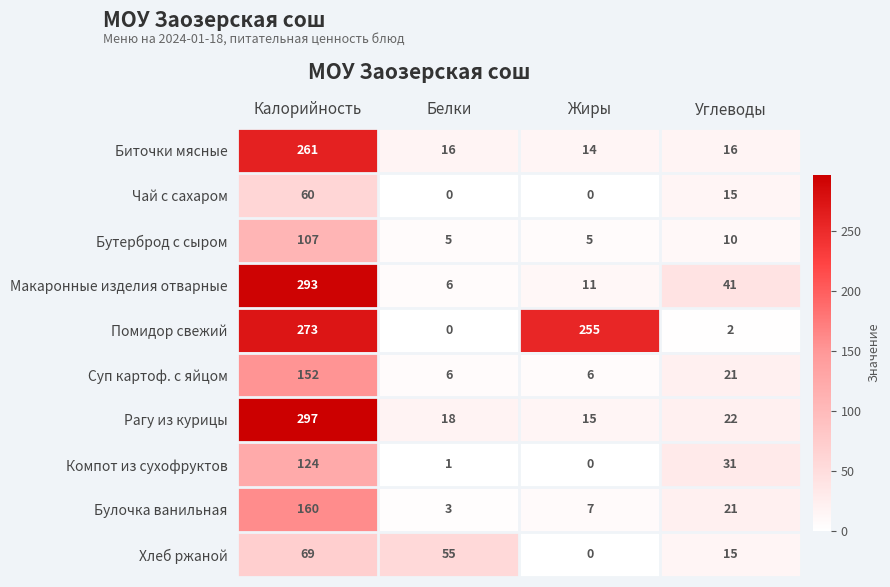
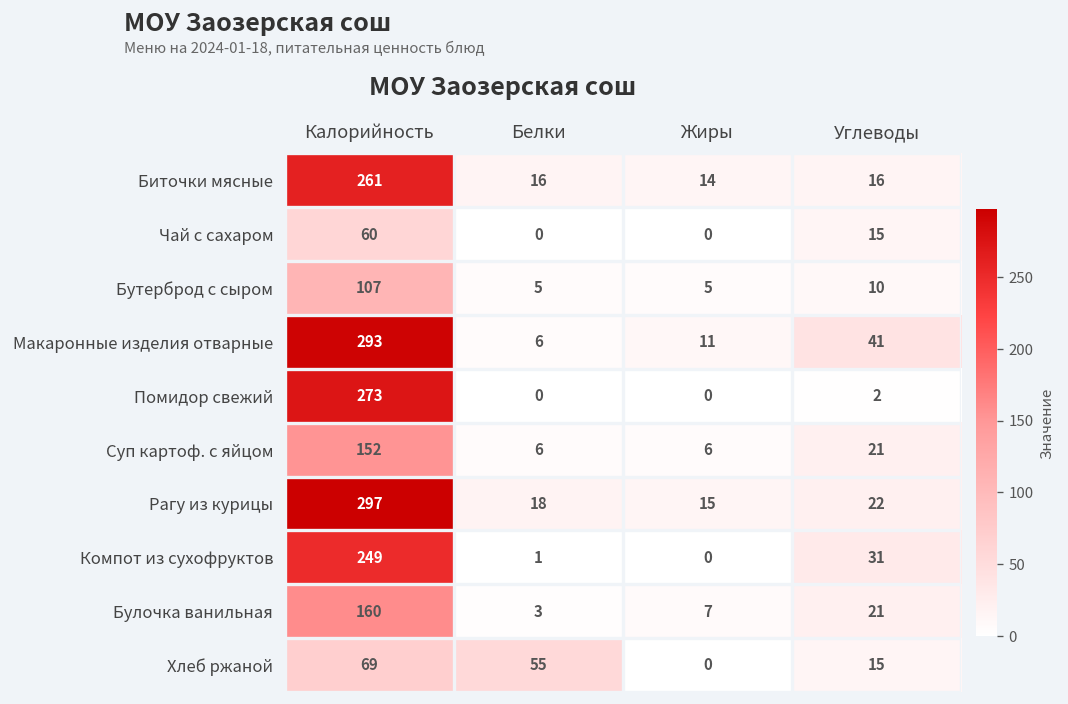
Помидор свежий, Жиры: 255 -> 0
Компот из сухофруктов, Калорийность: 124 -> 249
